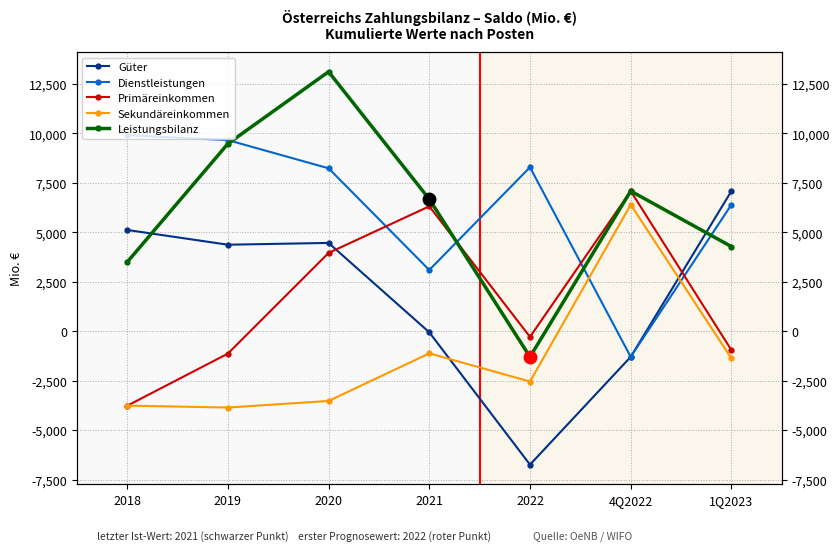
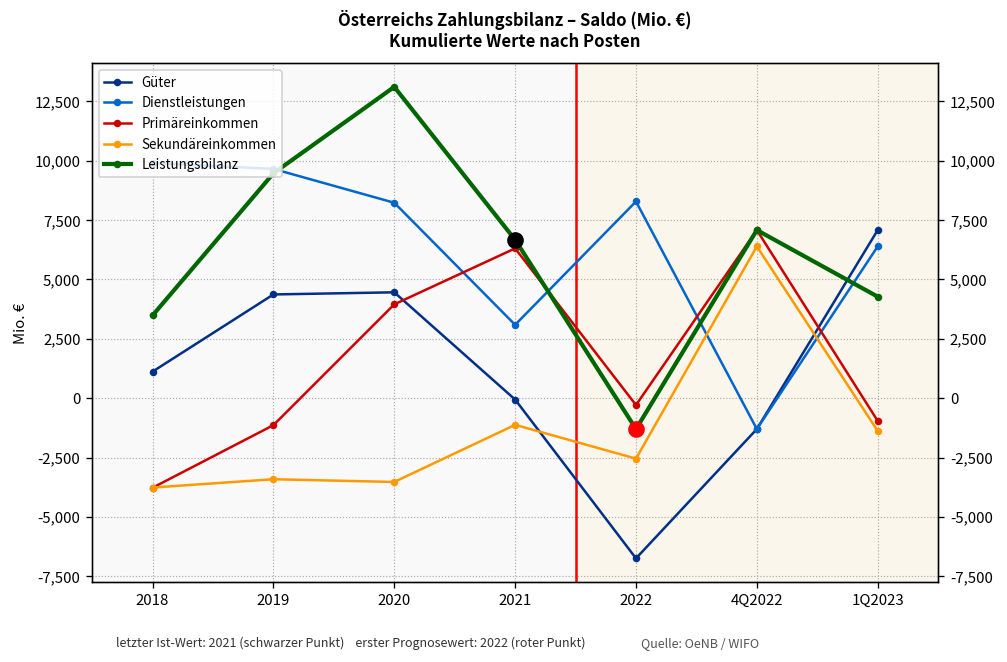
Güter, 2018: 5,100 -> 1,100
Sekundäreinkommen, 2019: -3,900 -> -3,400
